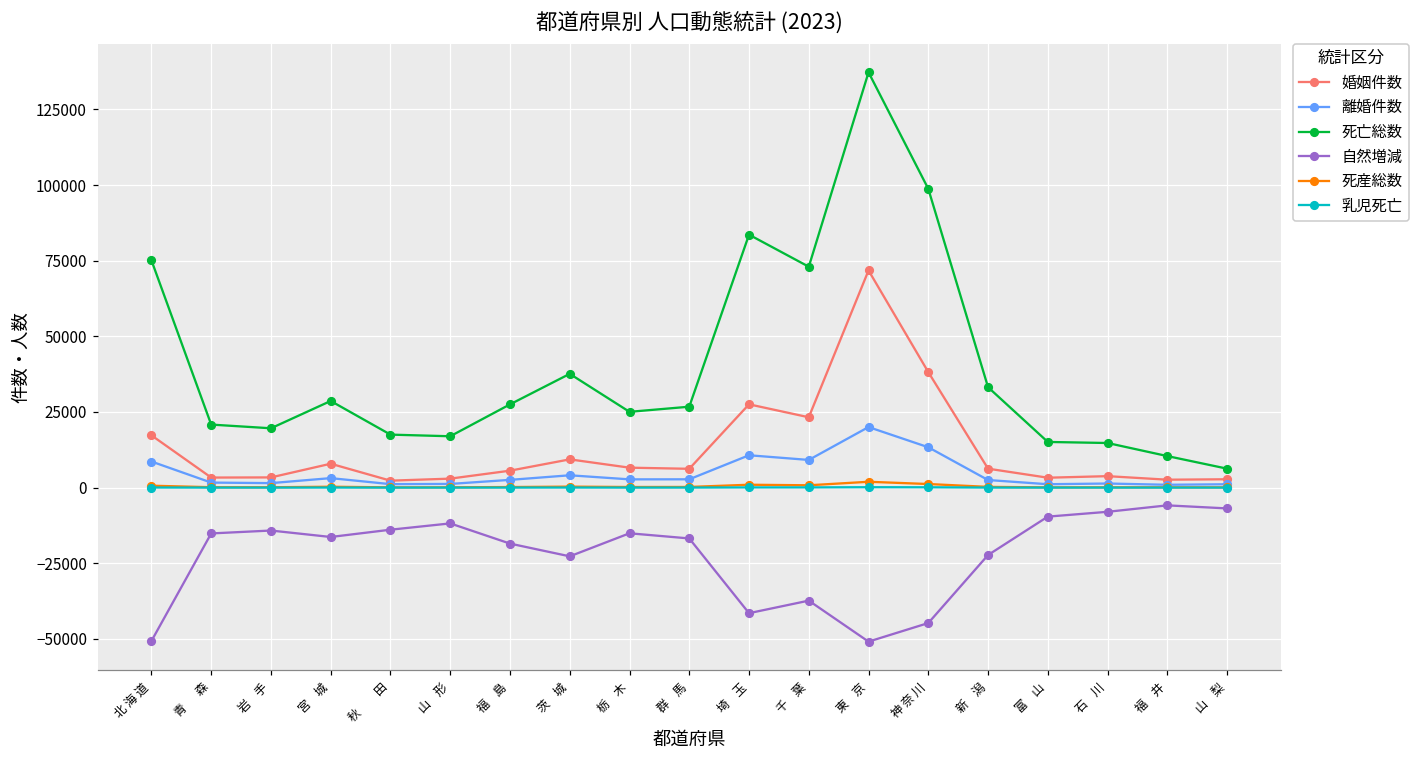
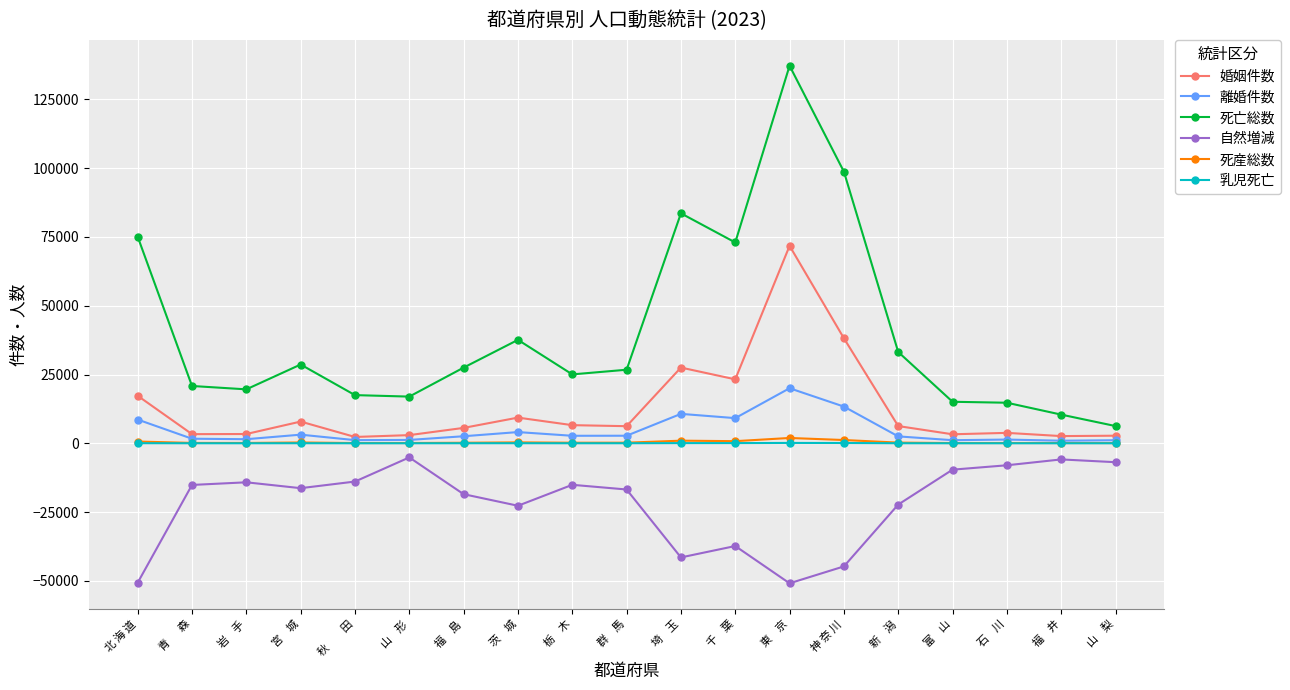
自然増減, 山 形: -12000 -> -5000
